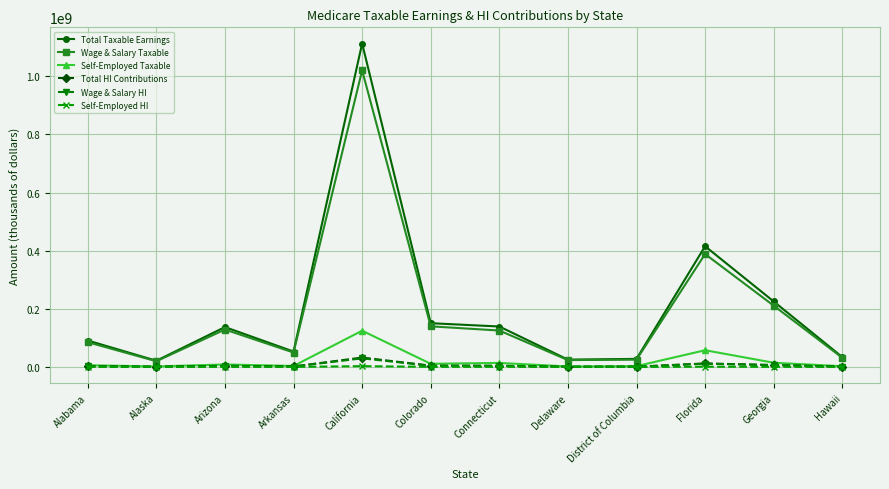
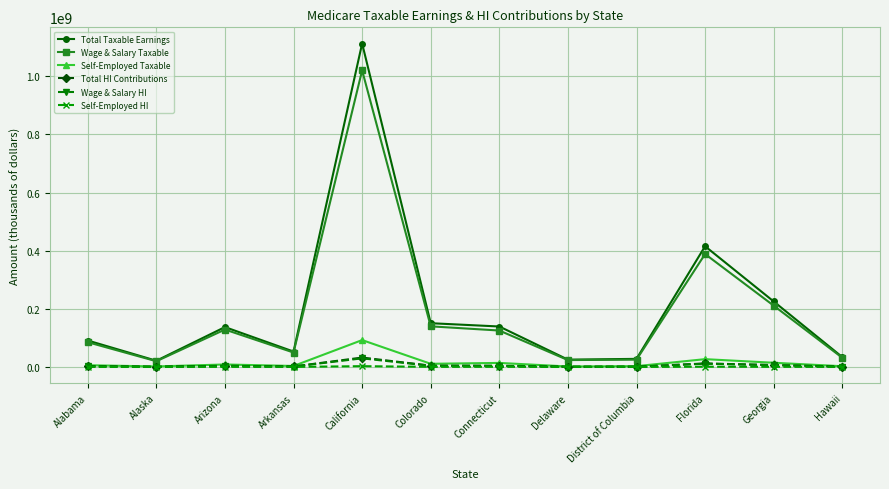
Self-Employed Taxable, California: 120000000 -> 90000000
Self-Employed Taxable, Florida: 60000000 -> 30000000
